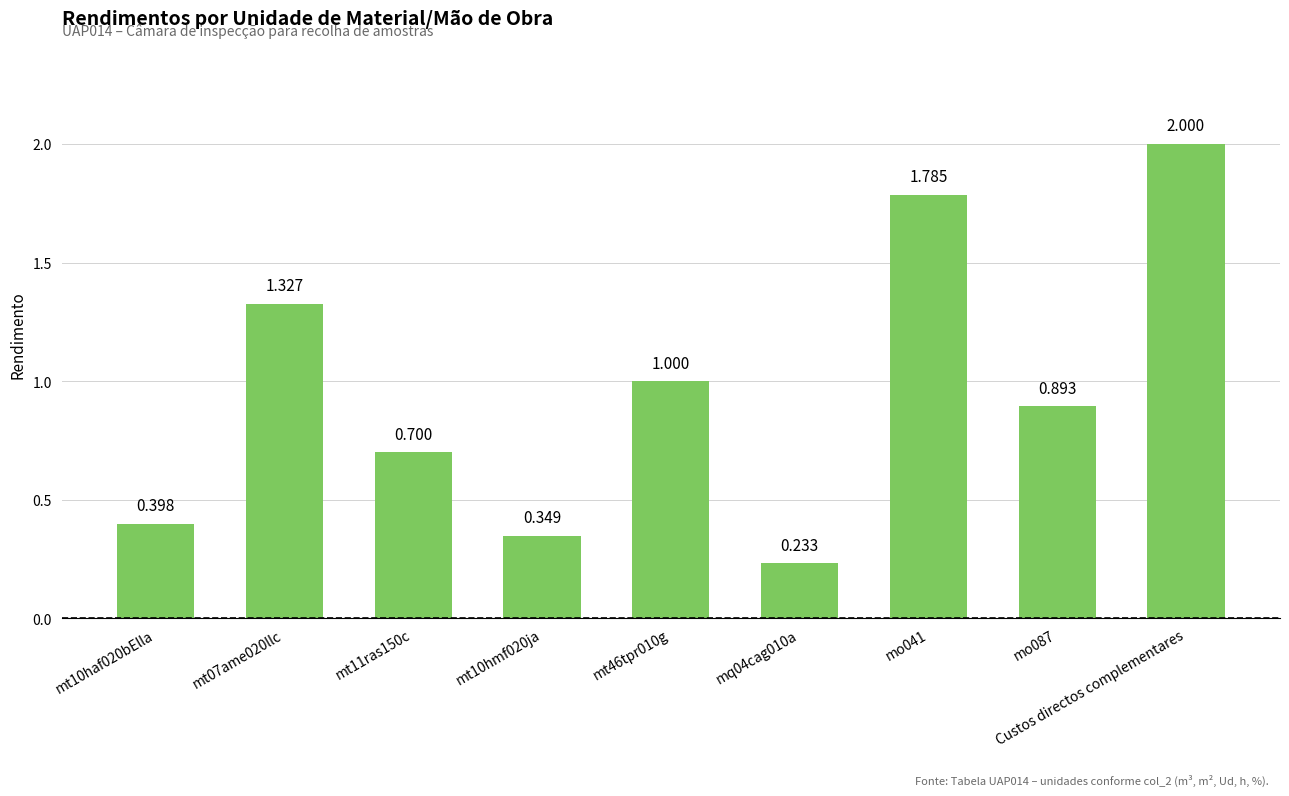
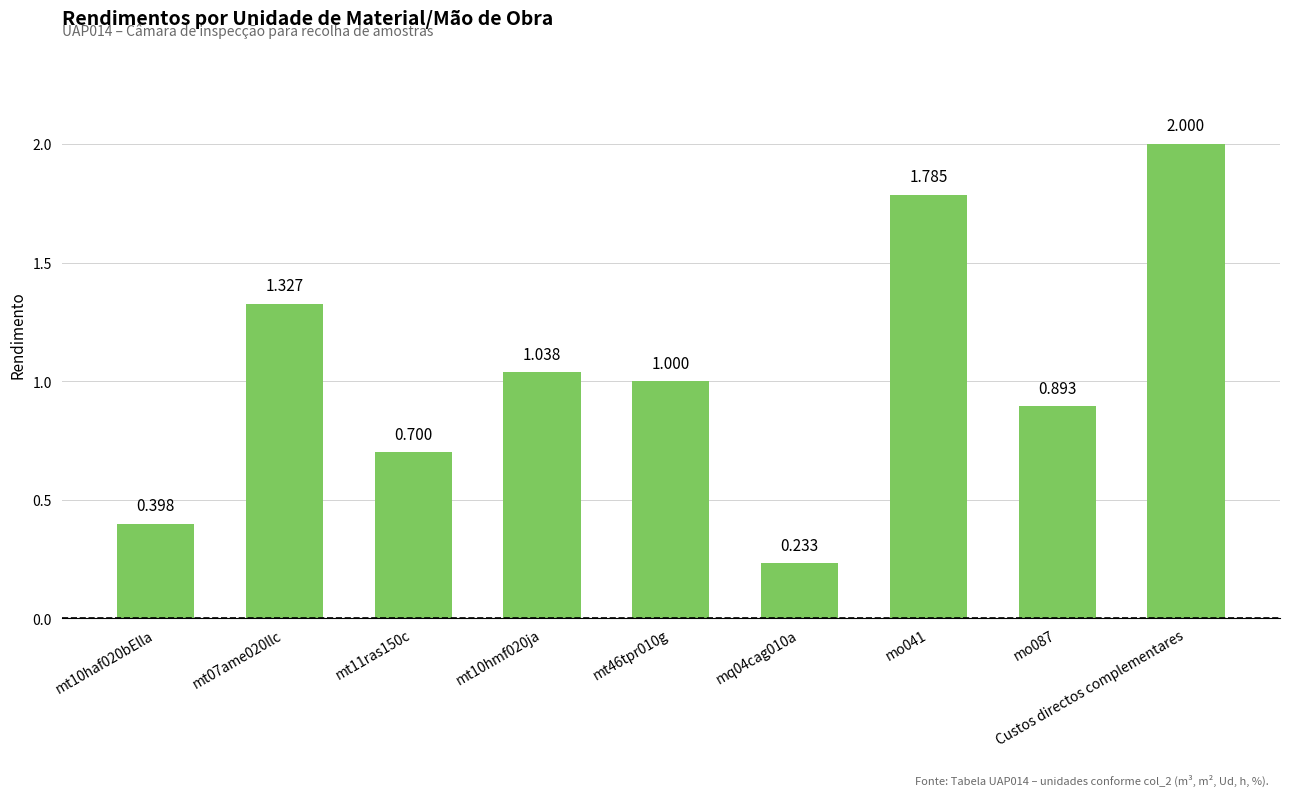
mt10hmf020ja: 0.349 -> 1.038
